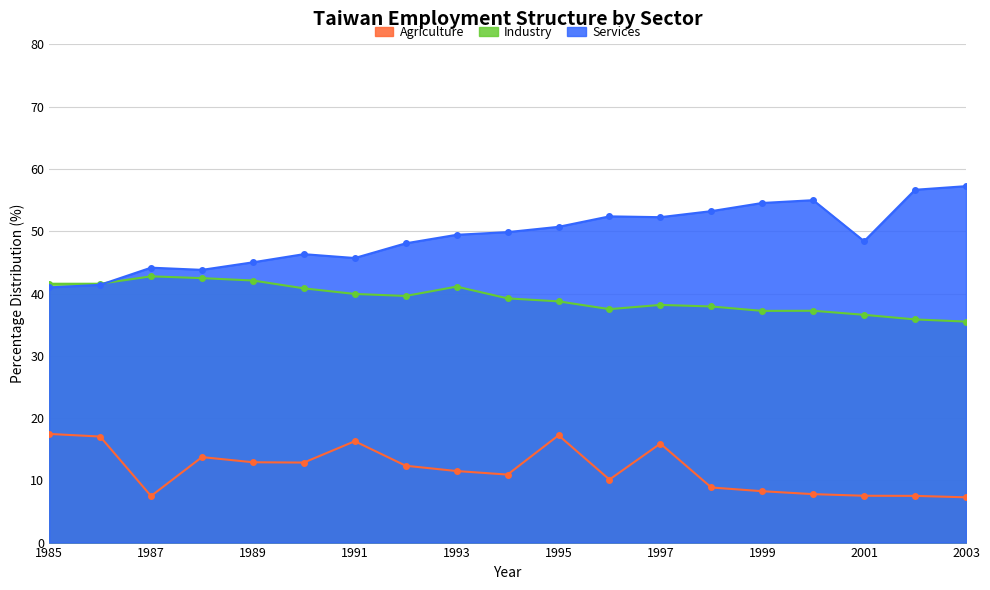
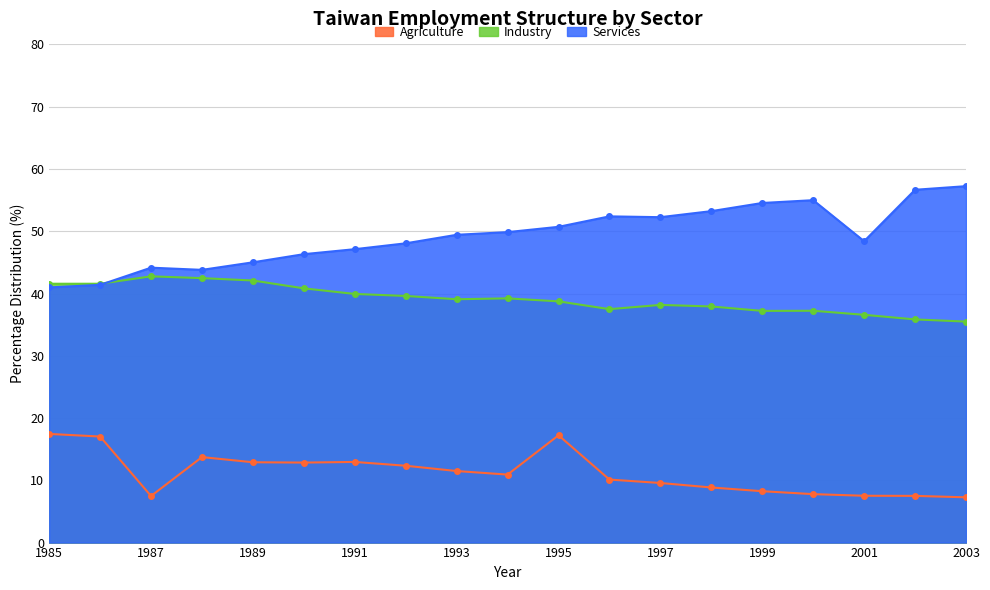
Agriculture, 1991: 16 -> 13
Services, 1991: 46 -> 47
Industry, 1993: 41 -> 39
Agriculture, 1997: 16 -> 10
